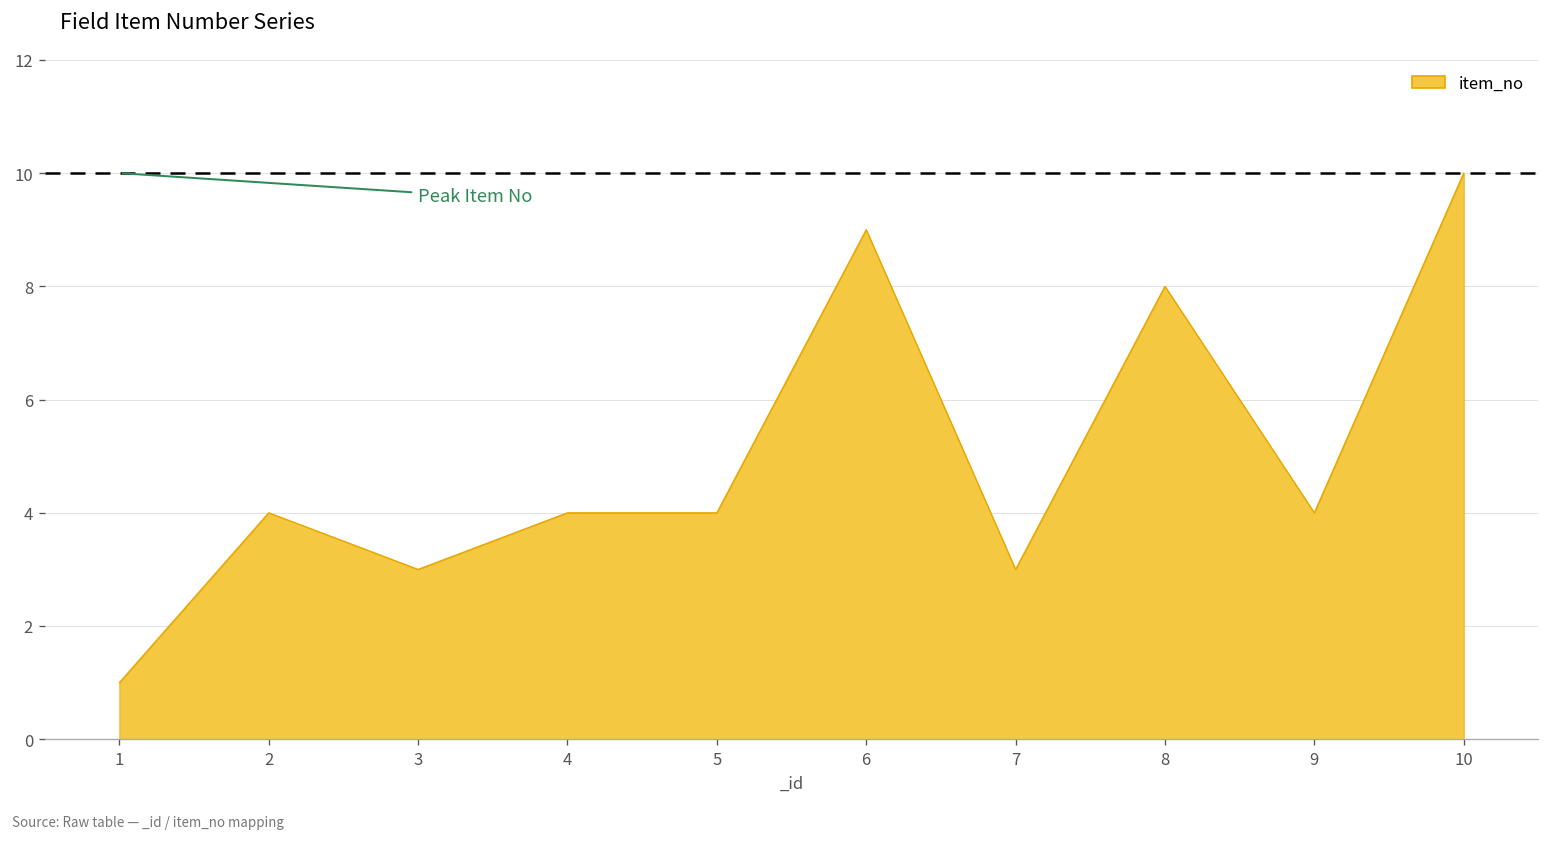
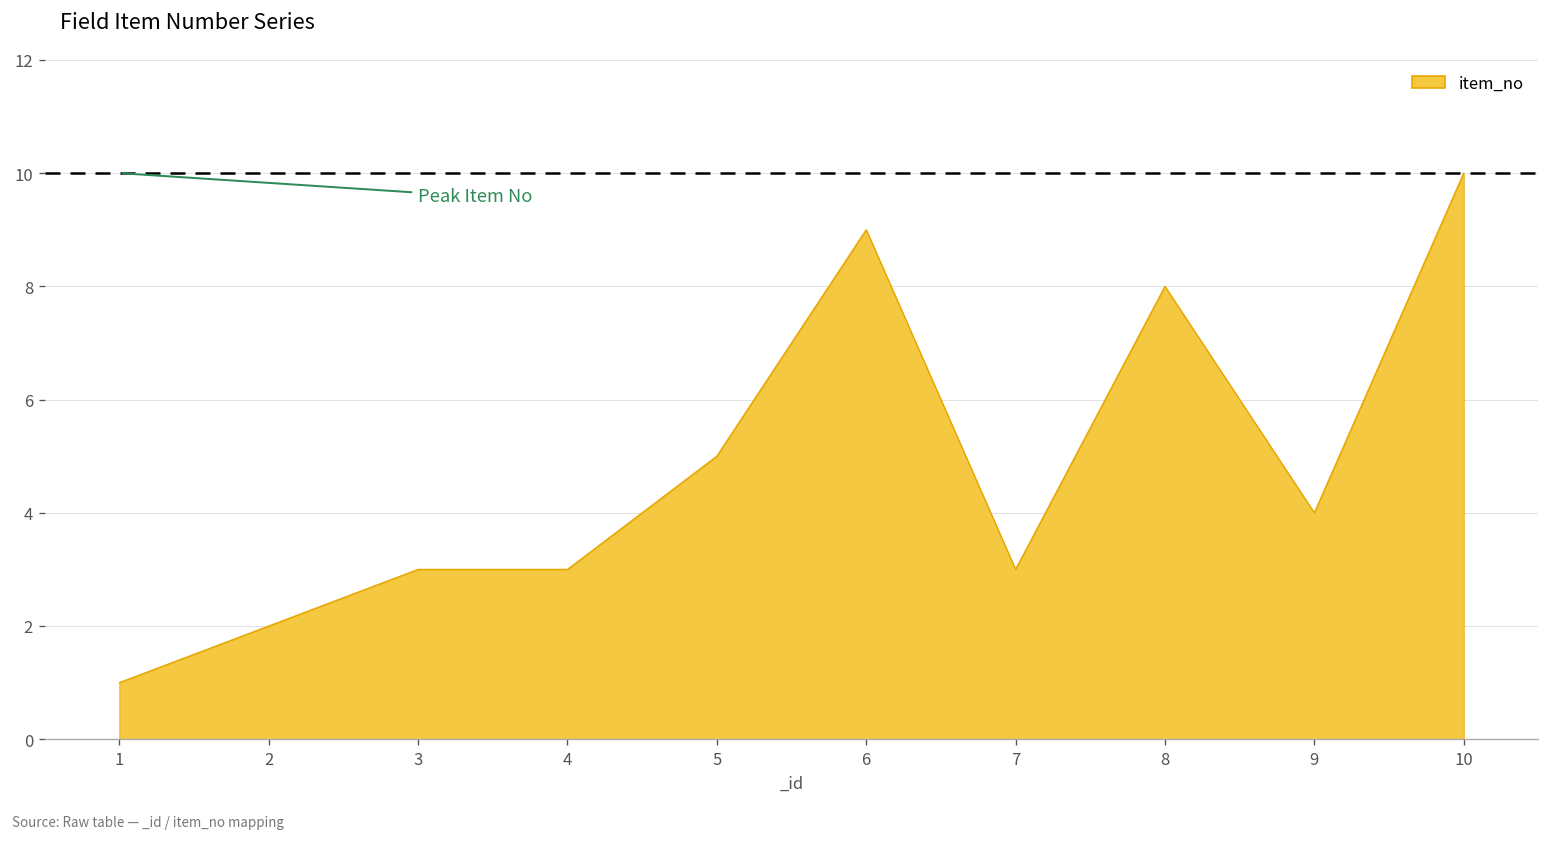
2: 4 -> 2
4: 4 -> 3
5: 4 -> 5
